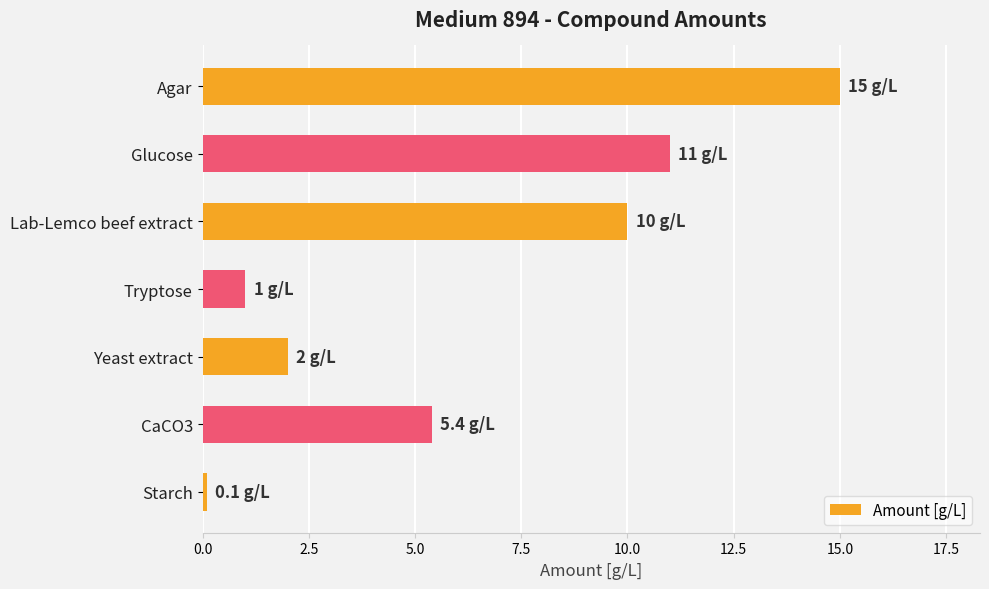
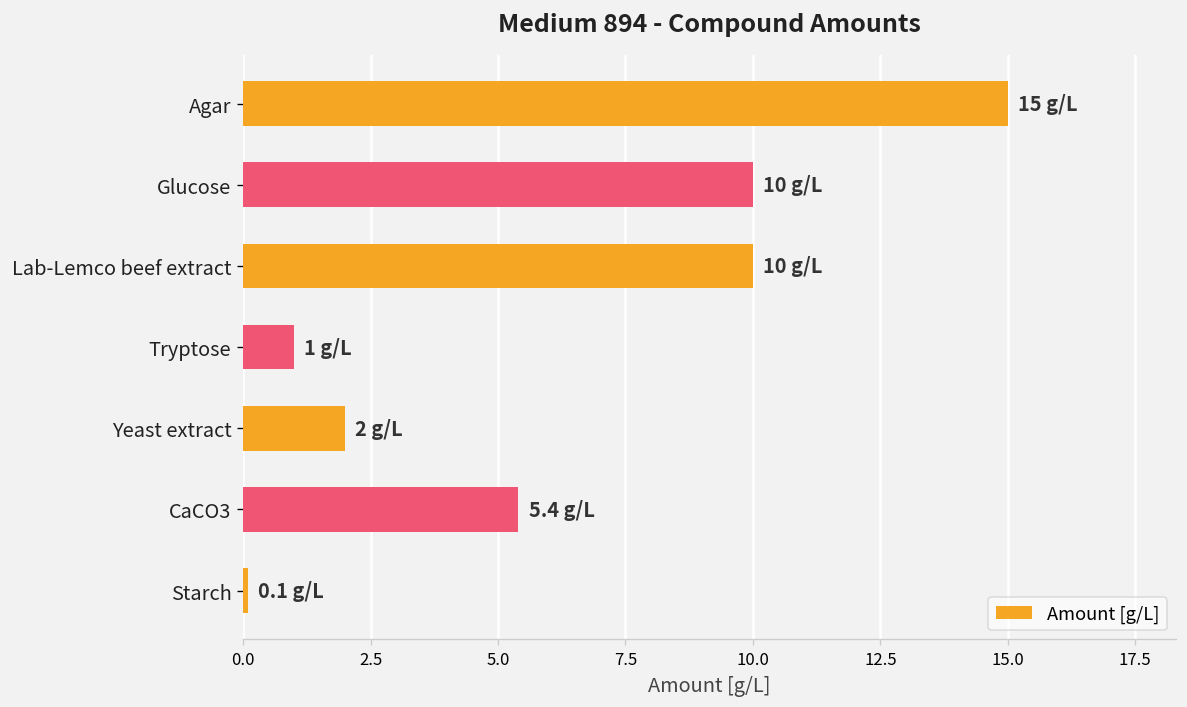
Glucose: 11 -> 10
